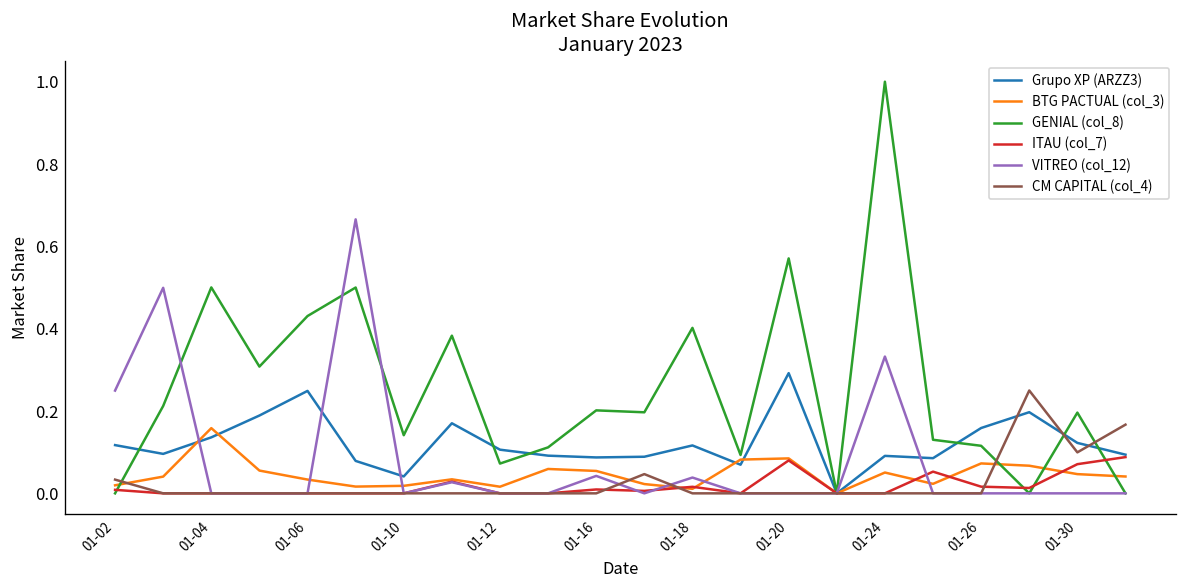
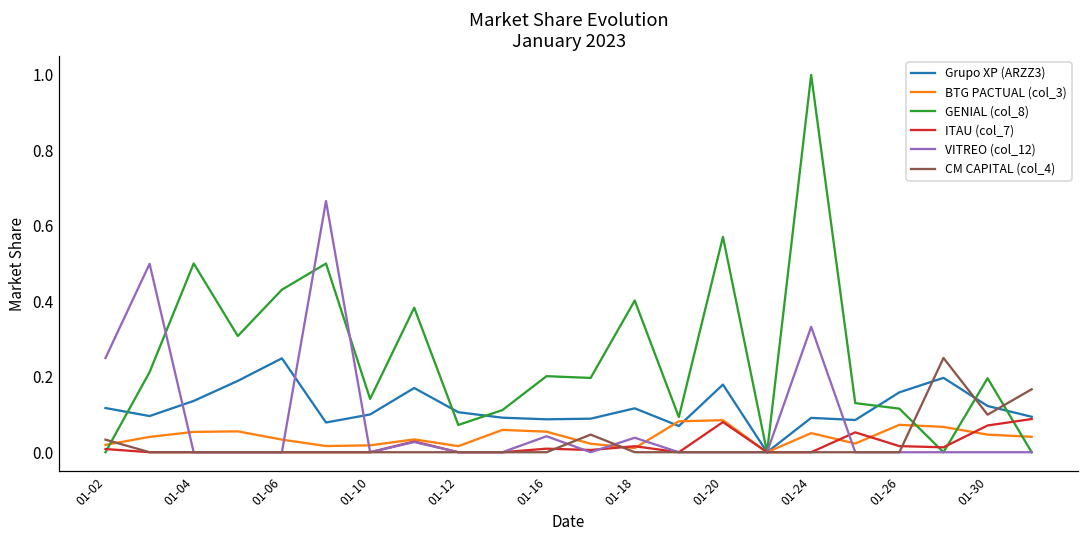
BTG PACTUAL (col_3), 01-04: 0.16 -> 0.05
Grupo XP (ARZZ3), 01-10: 0.04 -> 0.10
Grupo XP (ARZZ3), 01-20: 0.29 -> 0.18
